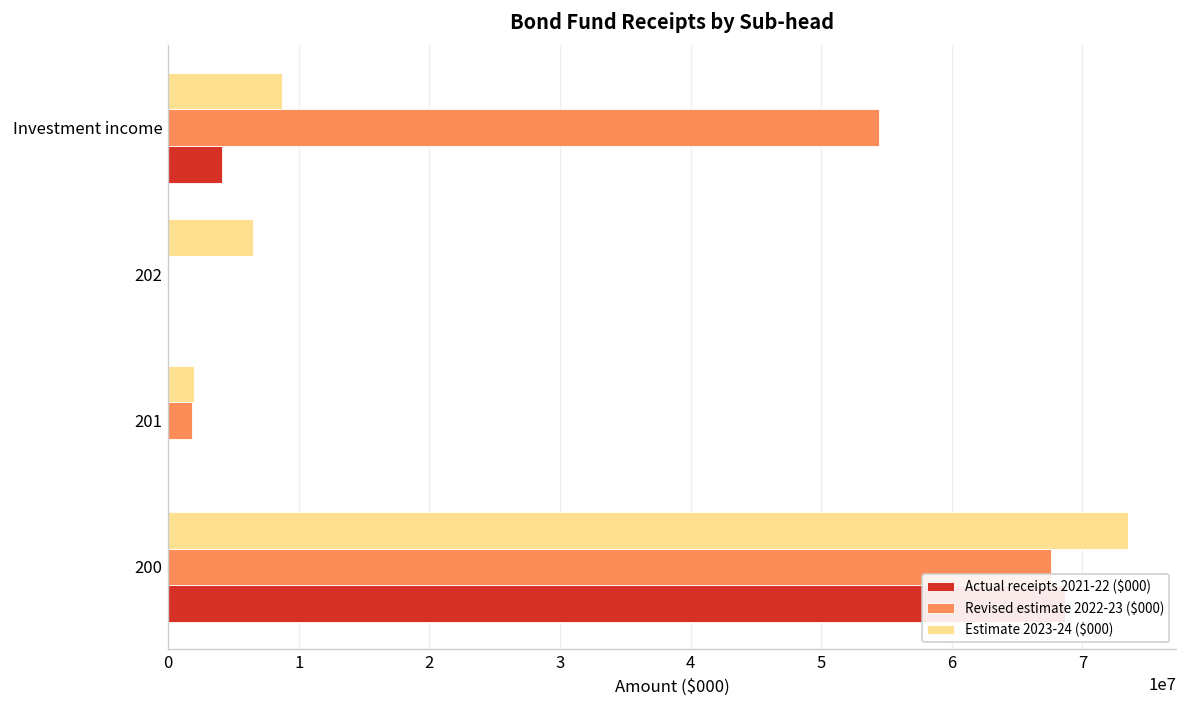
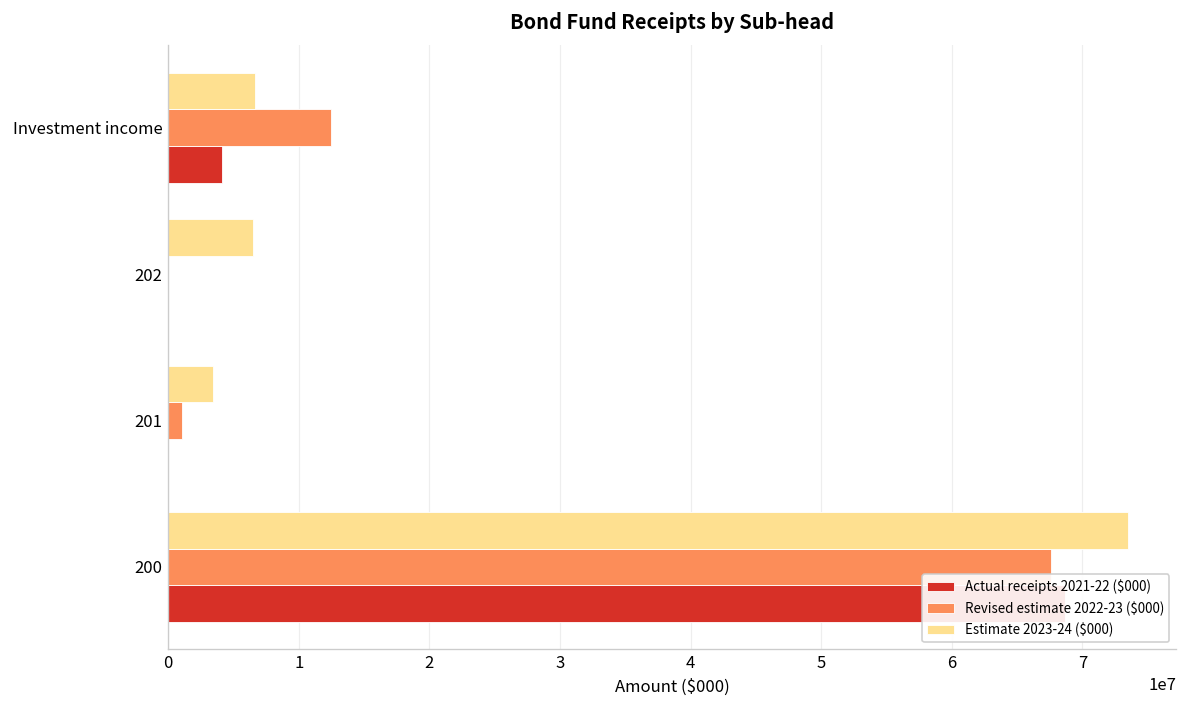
Estimate 2023-24 ($000), Investment income: 8700000 -> 6700000
Revised estimate 2022-23 ($000), Investment income: 54400000 -> 12500000
Estimate 2023-24 ($000), 201: 2000000 -> 3400000
Revised estimate 2022-23 ($000), 201: 1900000 -> 1000000
